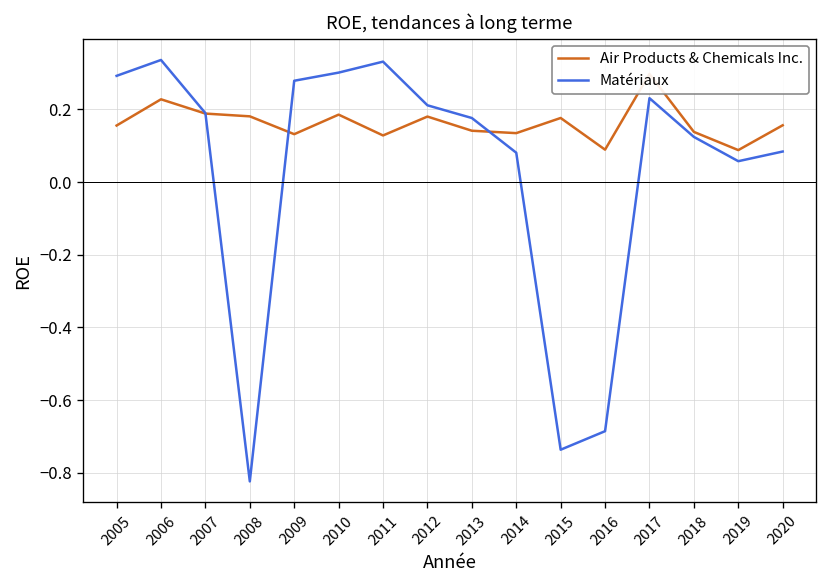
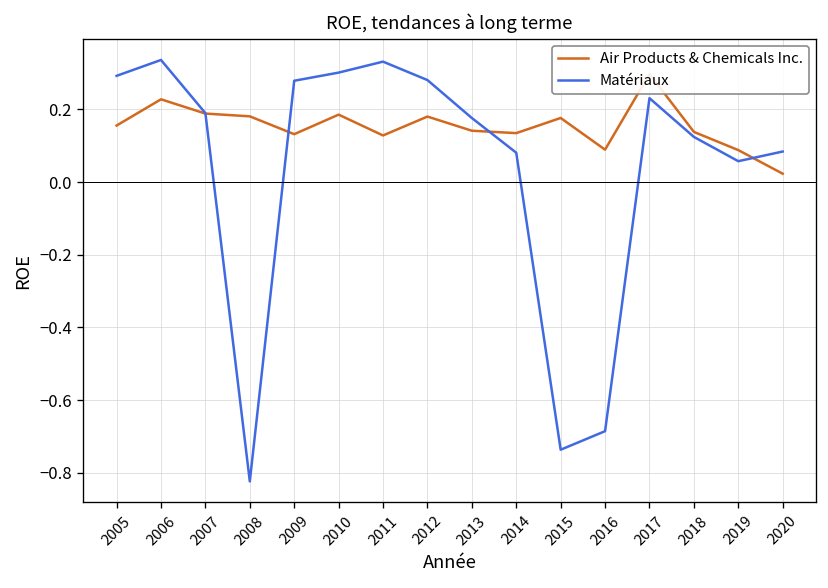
Matériaux, 2012: 0.21 -> 0.28
Air Products & Chemicals Inc., 2020: 0.16 -> 0.02
